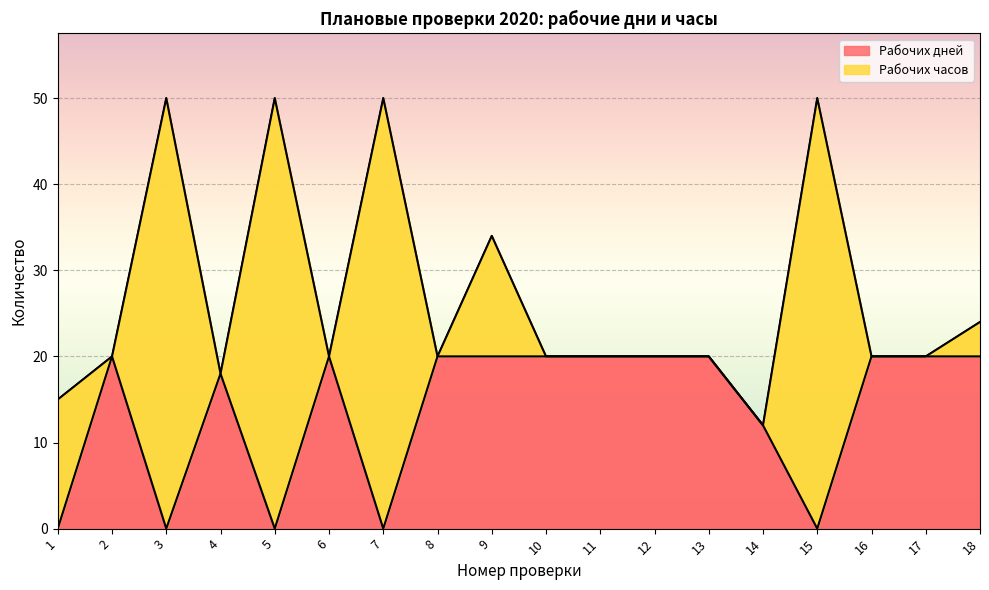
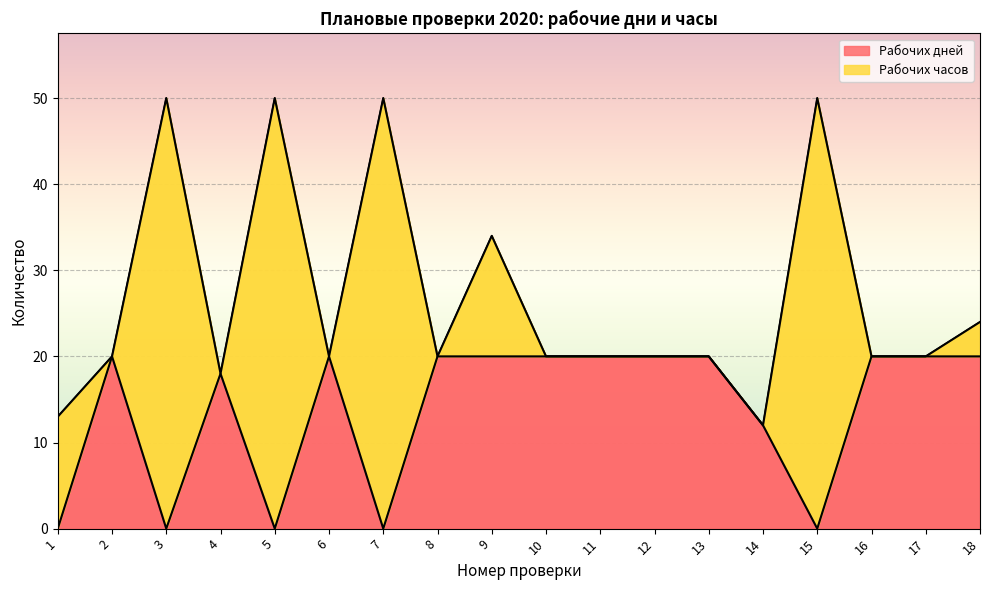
Рабочих часов, 1: 15 -> 13
